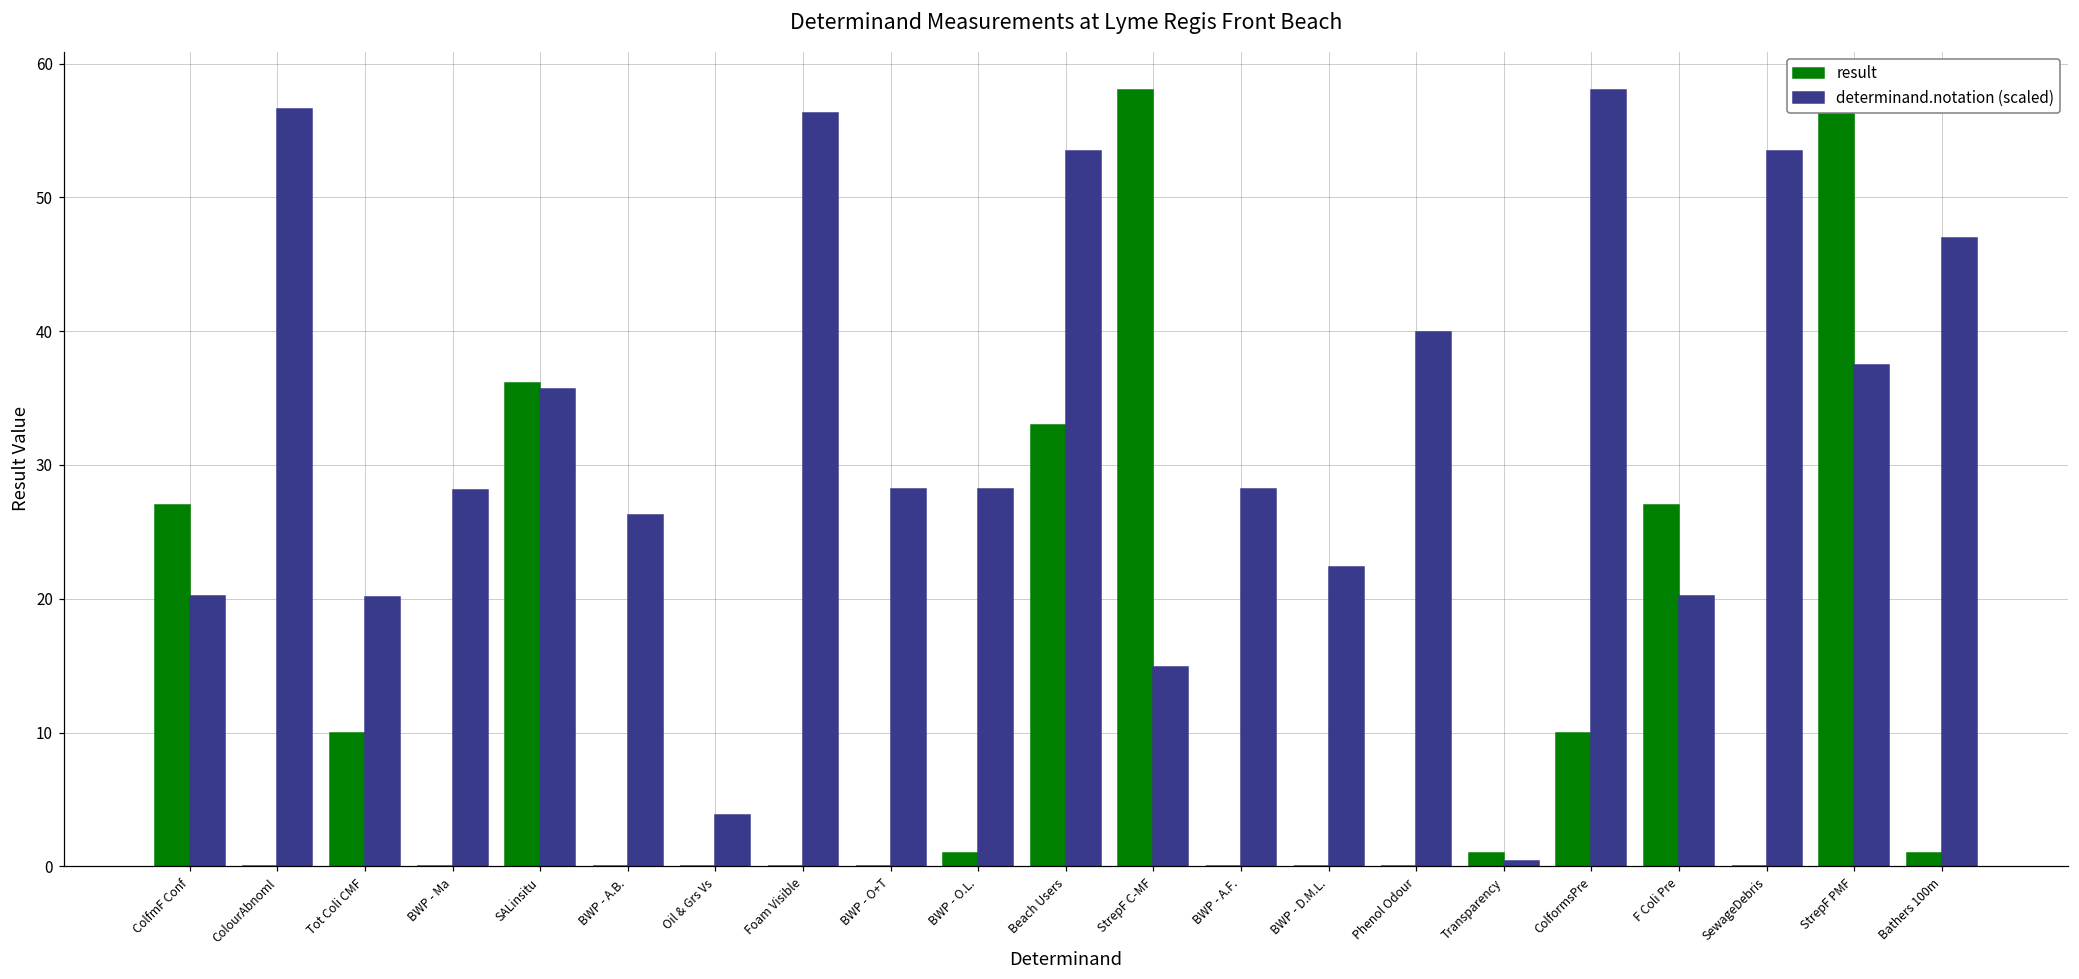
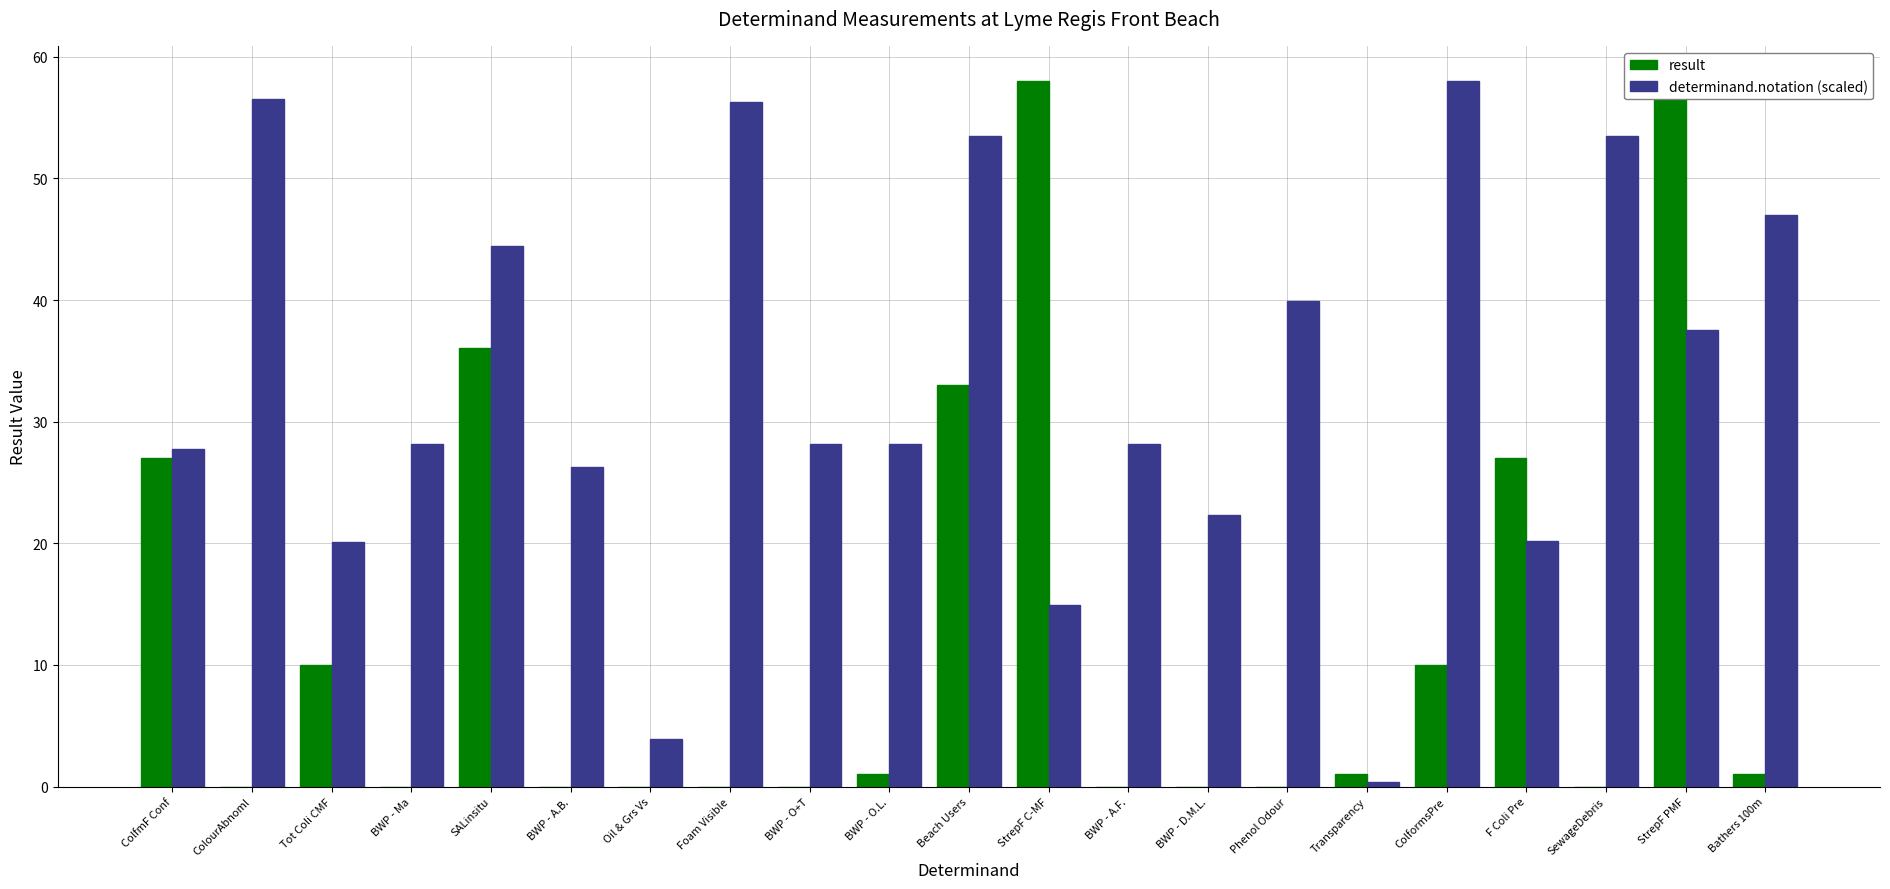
determinand.notation (scaled), ColfmF Conf: 20.2 -> 27.7
determinand.notation (scaled), SALinsitu: 35.7 -> 44.4
